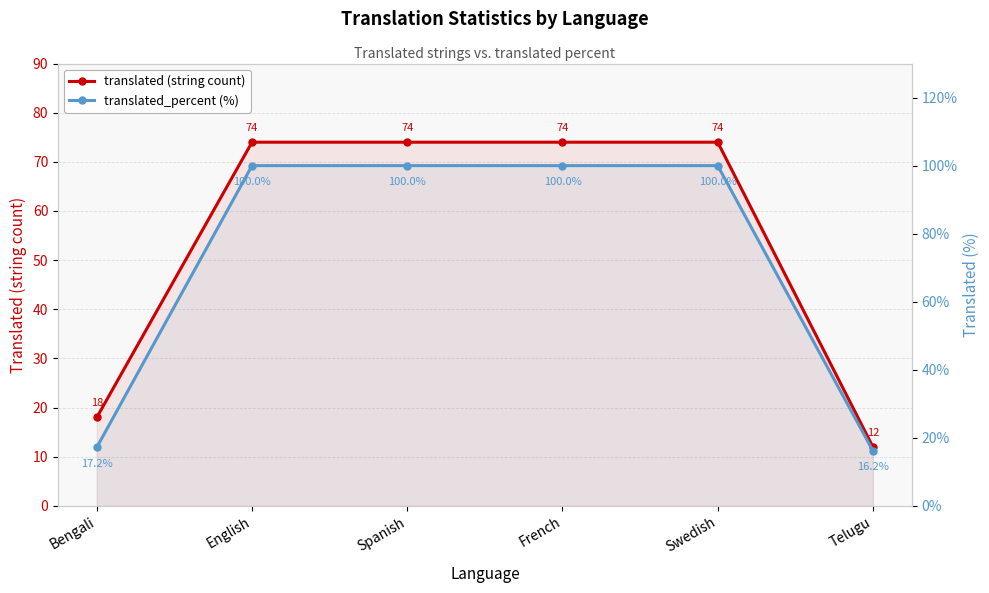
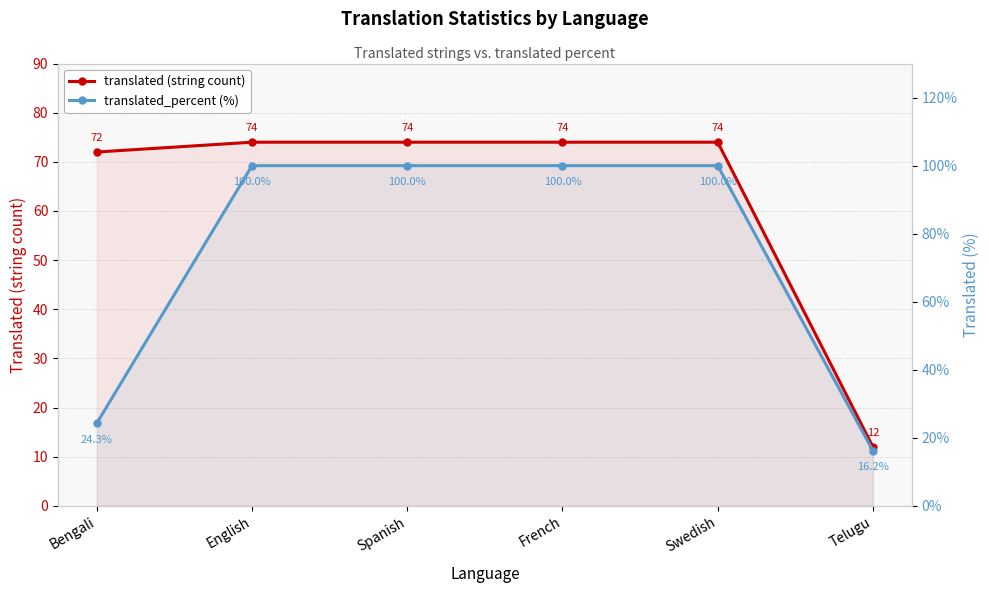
translated (string count), Bengali: 18 -> 72
translated_percent (%), Bengali: 17.2% -> 24.3%
